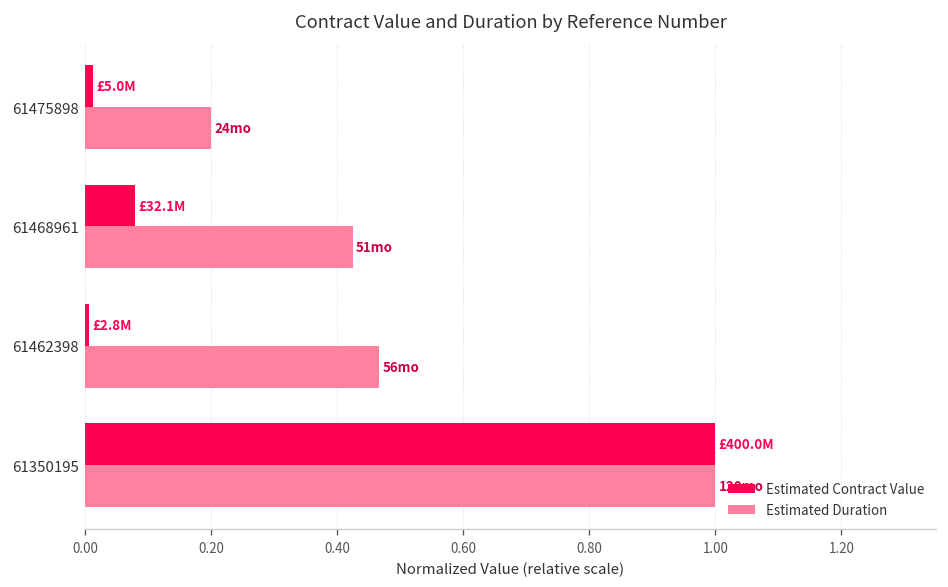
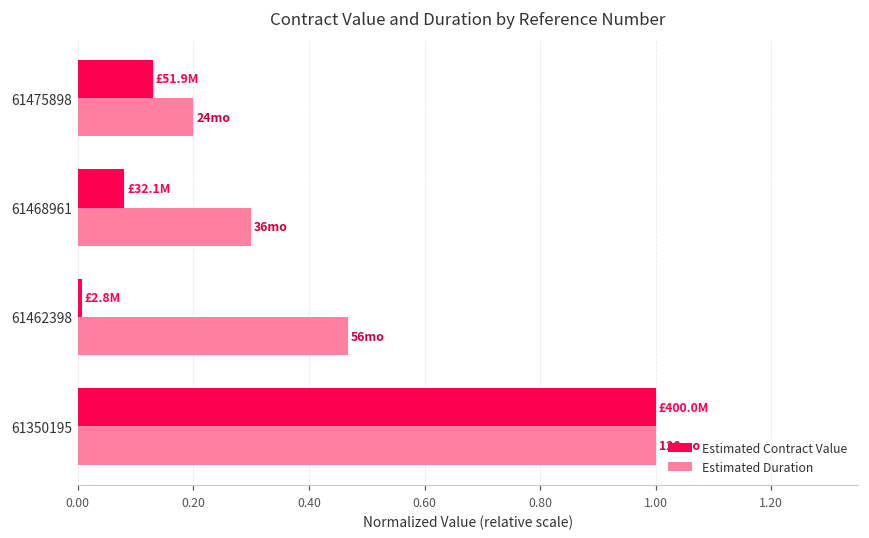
Estimated Contract Value, 61475898: £5.0M -> £51.9M
Estimated Duration, 61468961: 51 -> 36
